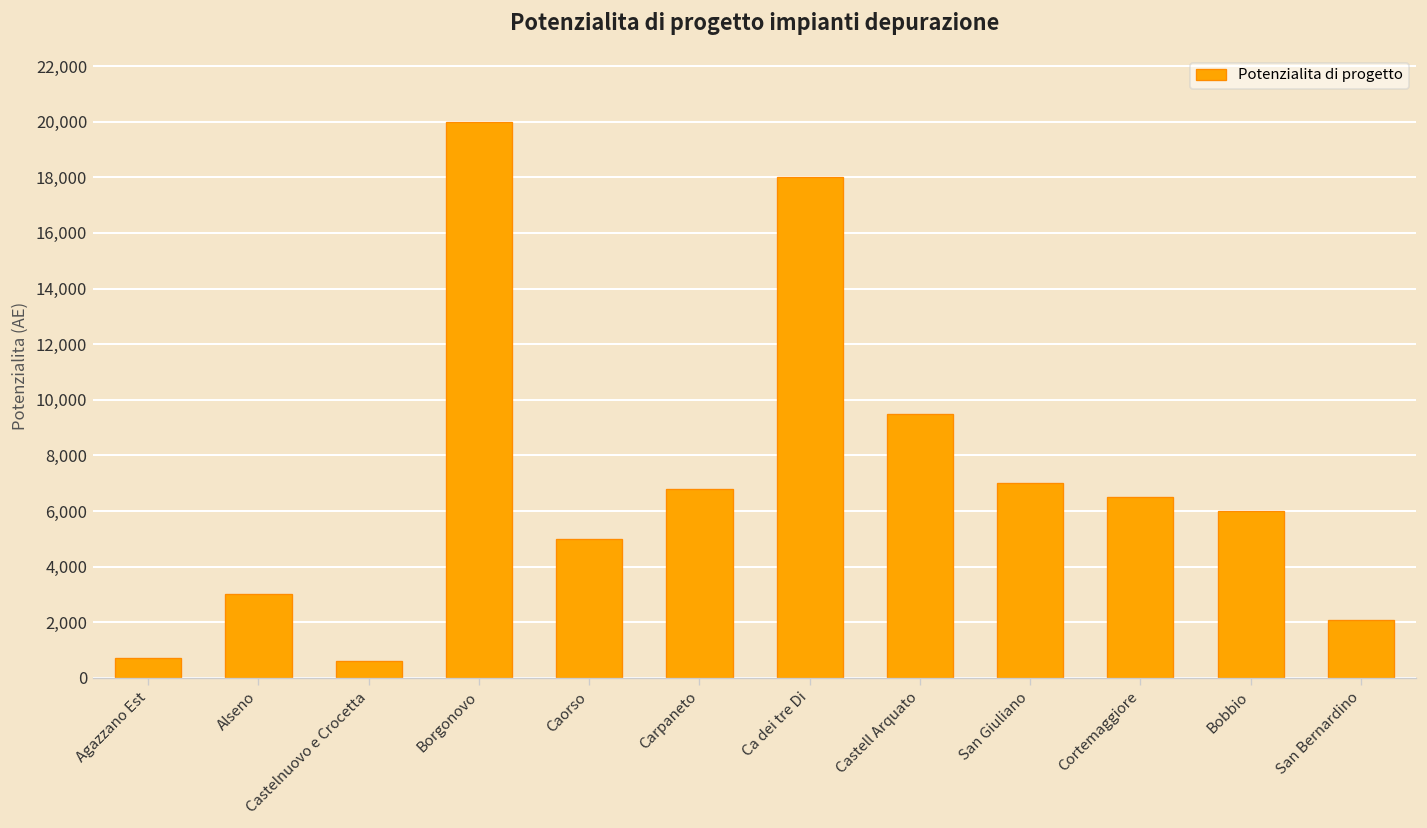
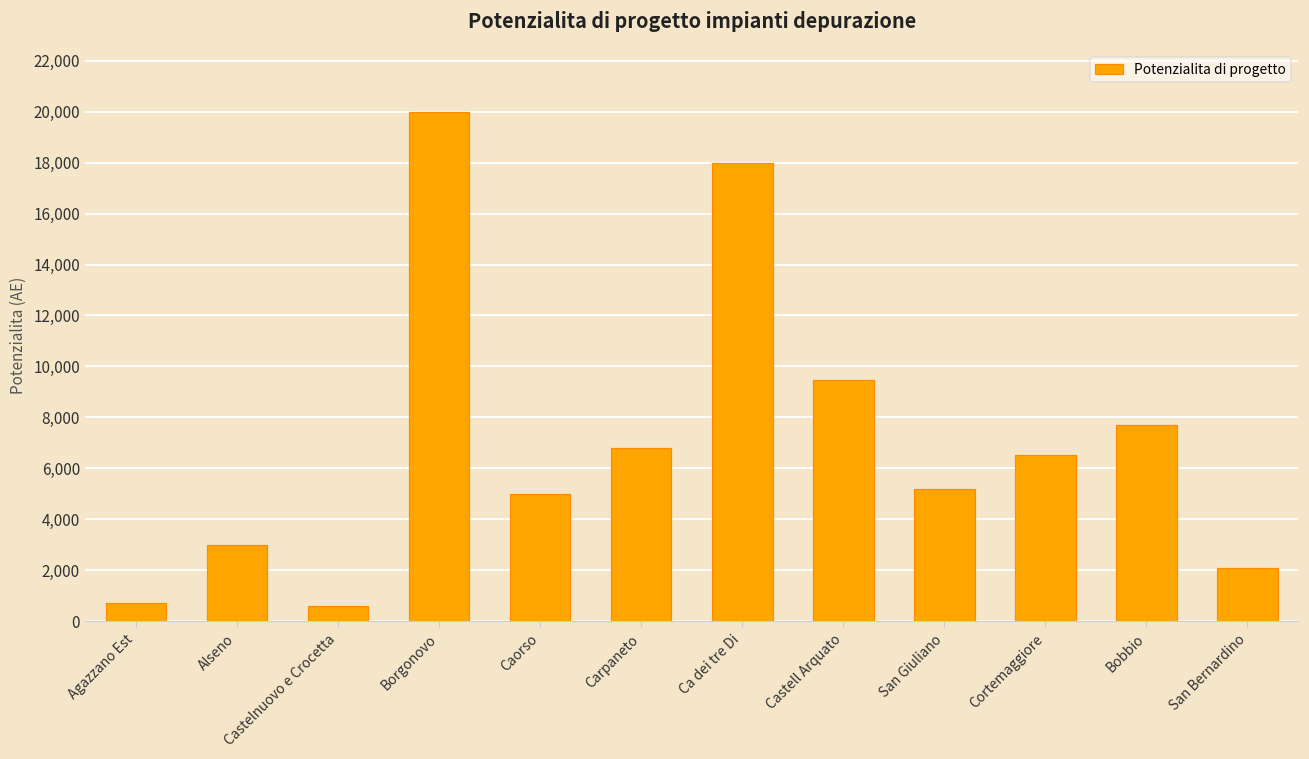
San Giuliano: 7,000 -> 5,200
Bobbio: 6,000 -> 7,700
